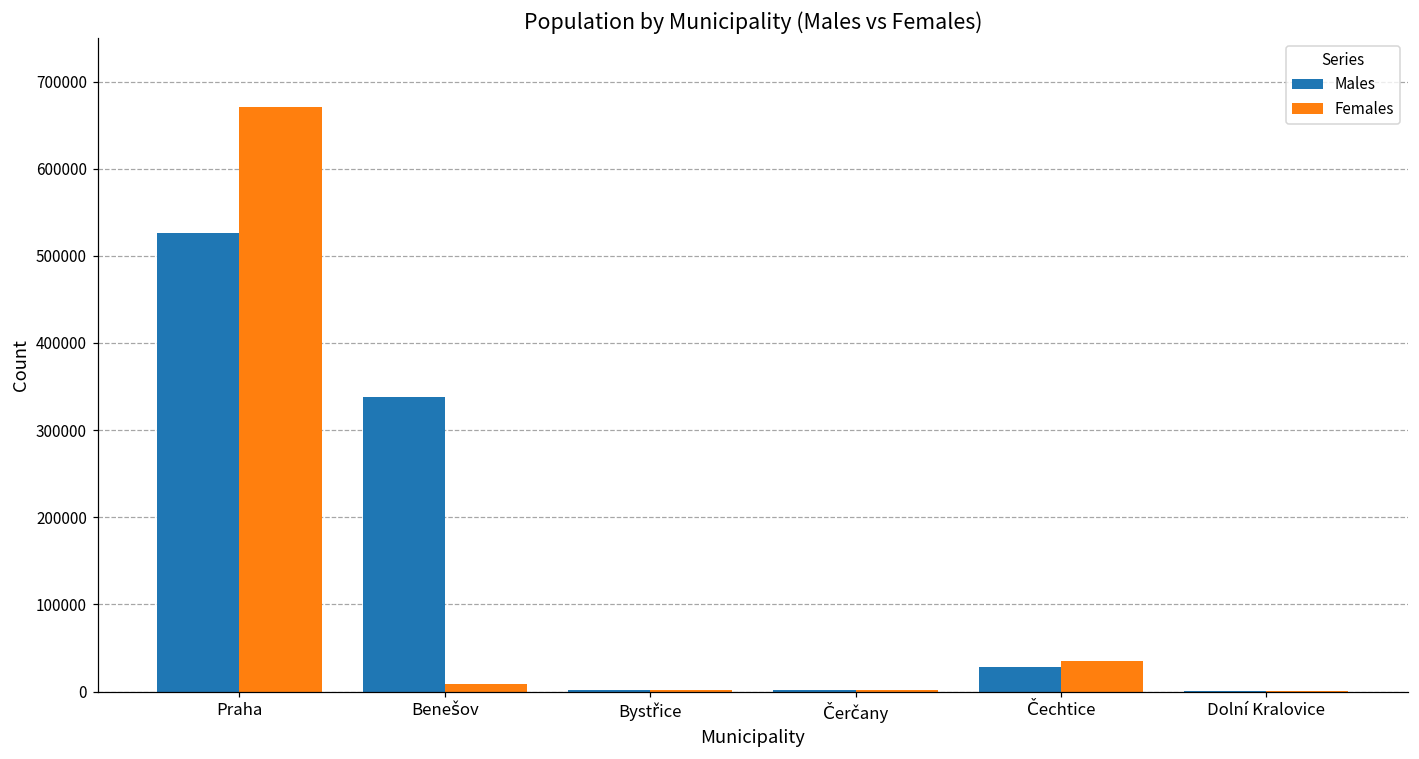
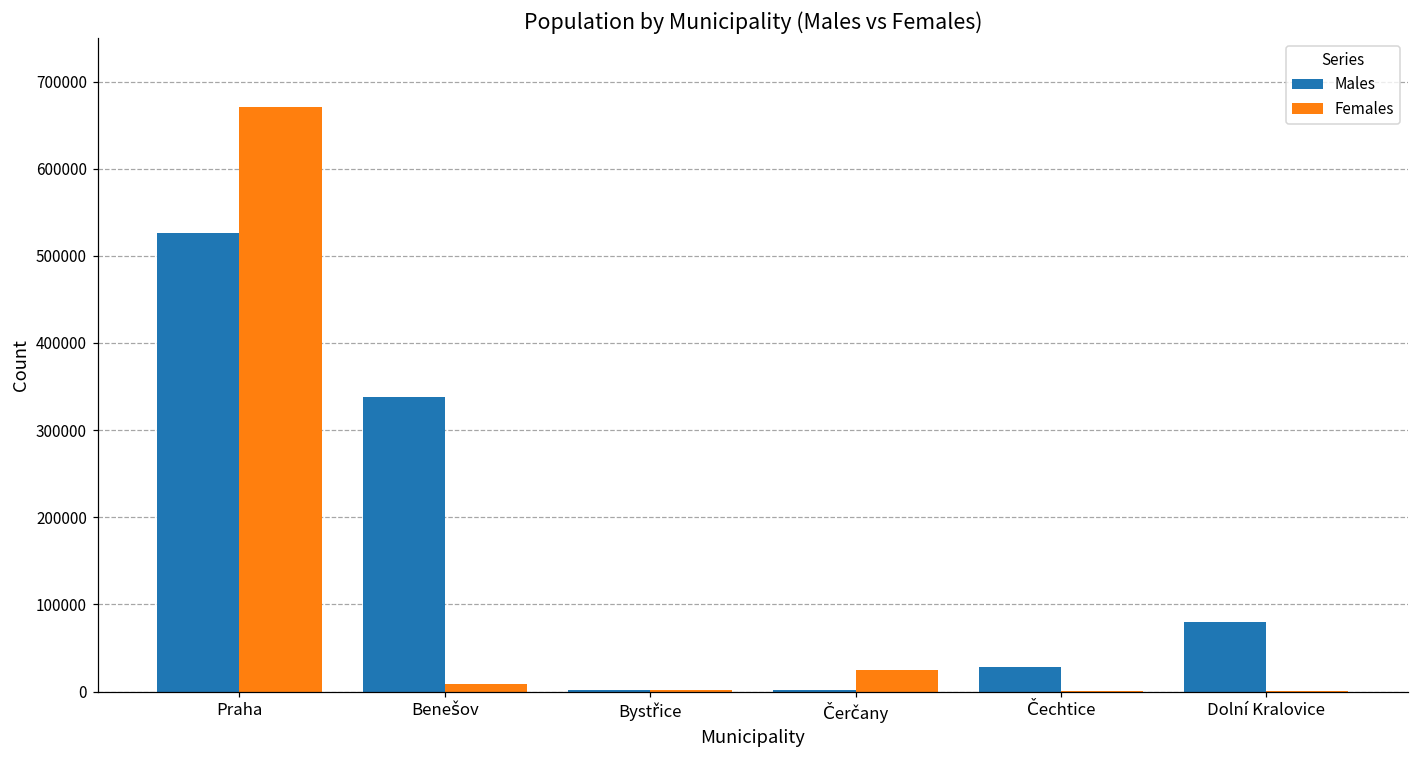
Females, Čerčany: 0 -> 20000
Females, Čechtice: 30000 -> 0
Males, Dolní Kralovice: 0 -> 80000
